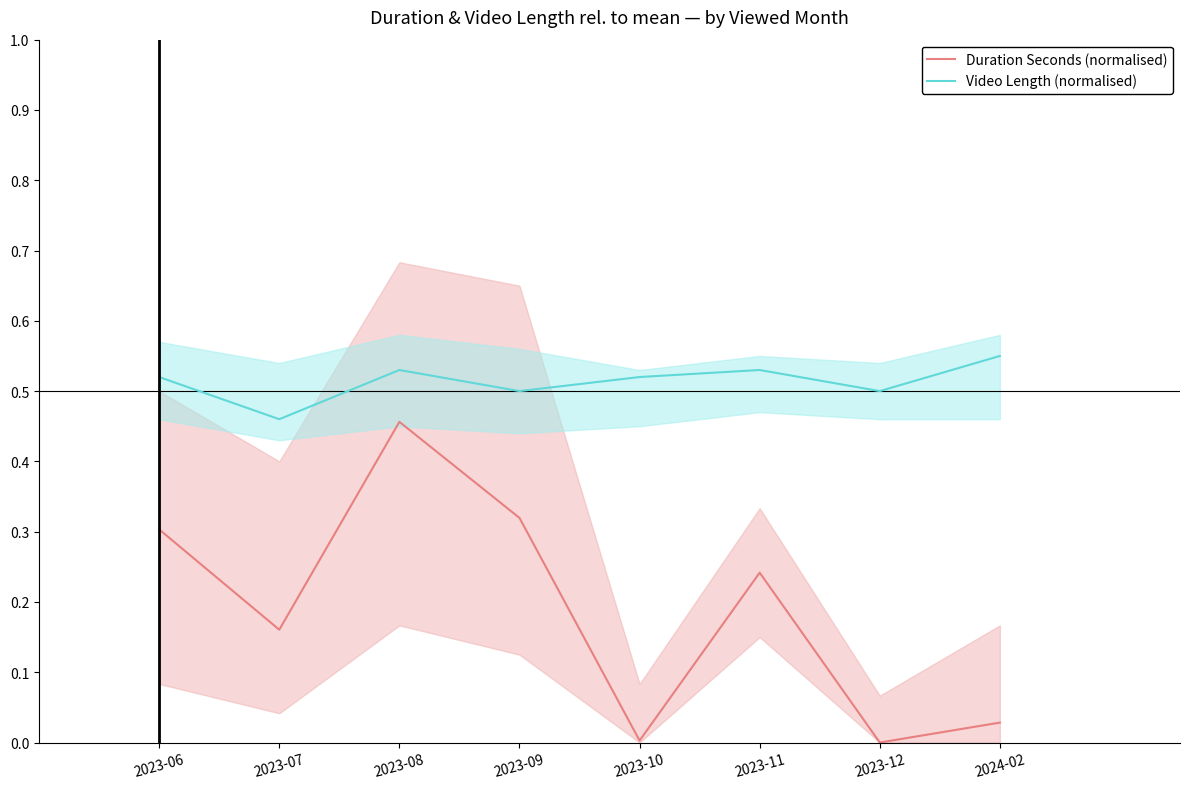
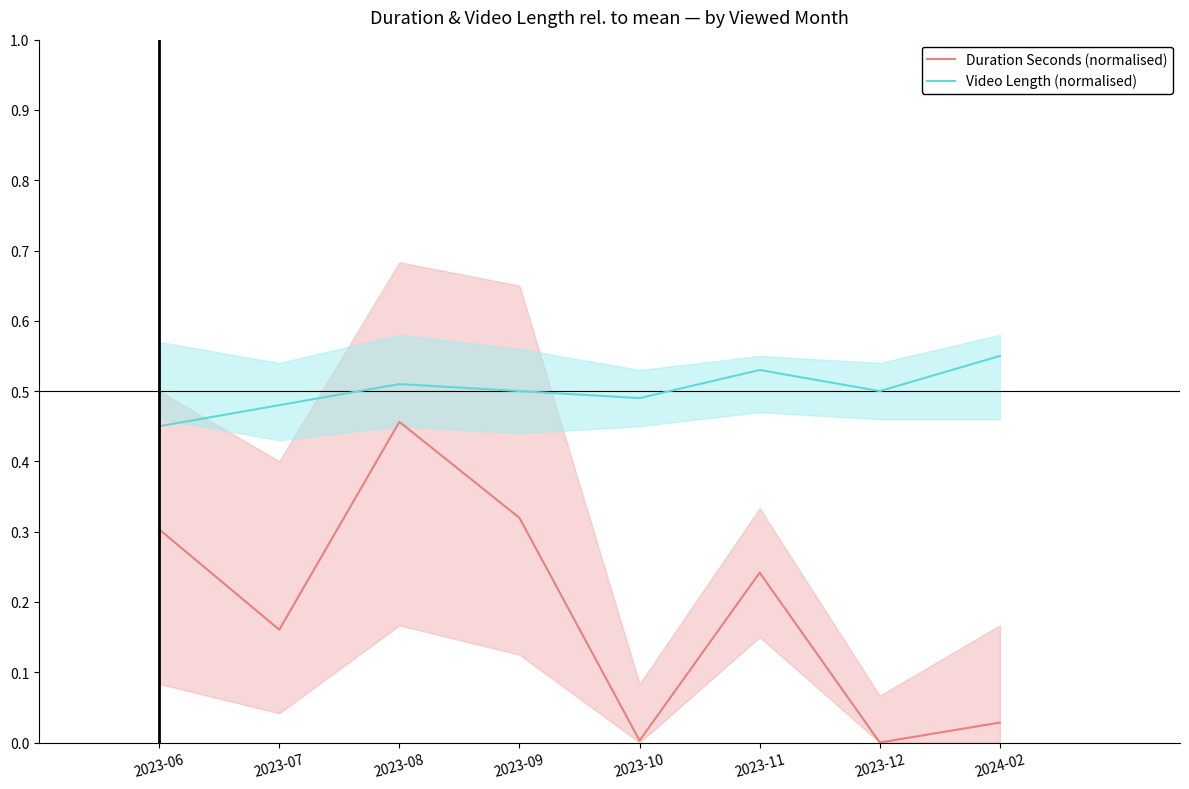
Video Length (normalised), 2023-06: 0.52 -> 0.45
Video Length (normalised), 2023-07: 0.46 -> 0.48
Video Length (normalised), 2023-08: 0.53 -> 0.51
Video Length (normalised), 2023-10: 0.52 -> 0.49
